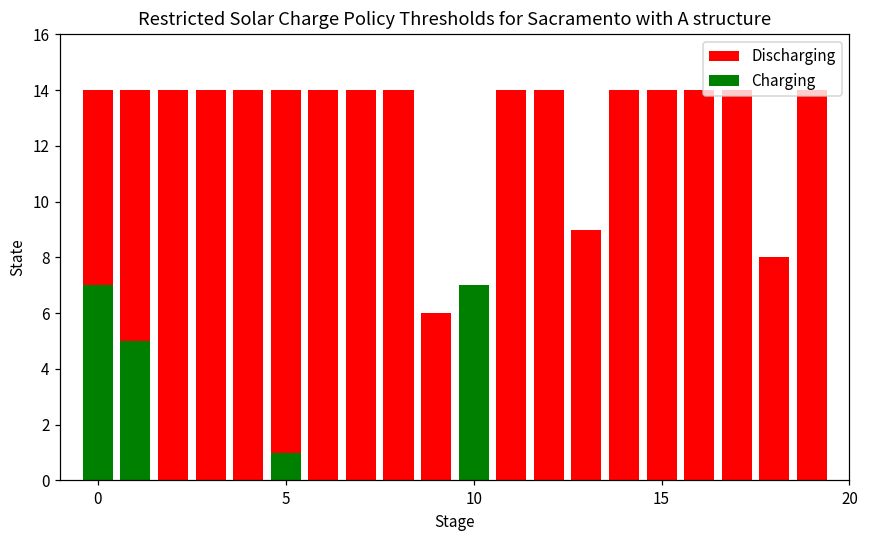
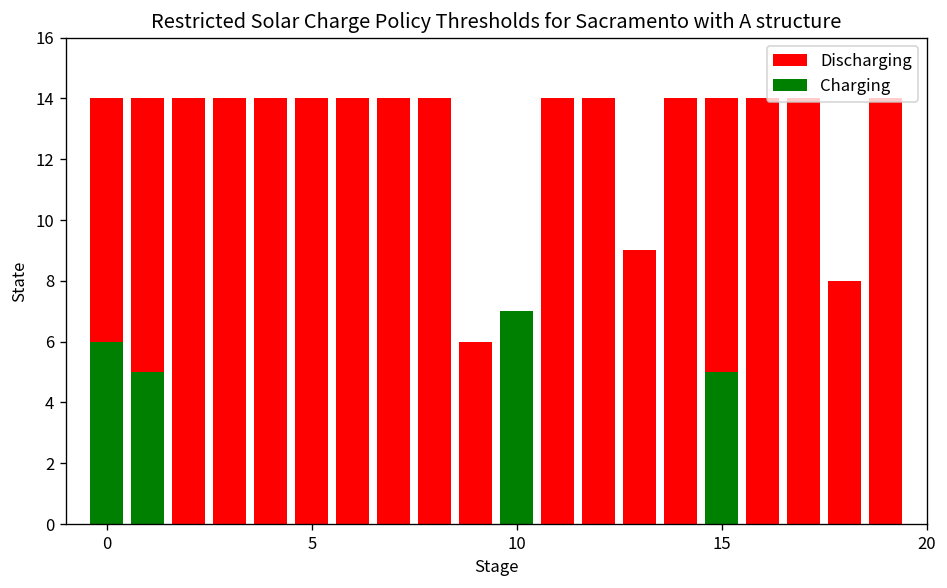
Charging, 0: 7 -> 6
Charging, 5: 1 -> 0
Charging, 15: 0 -> 5
